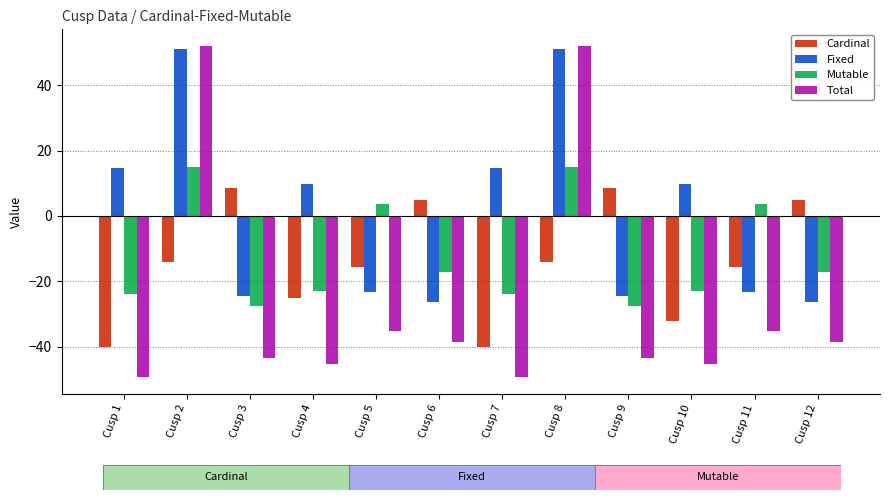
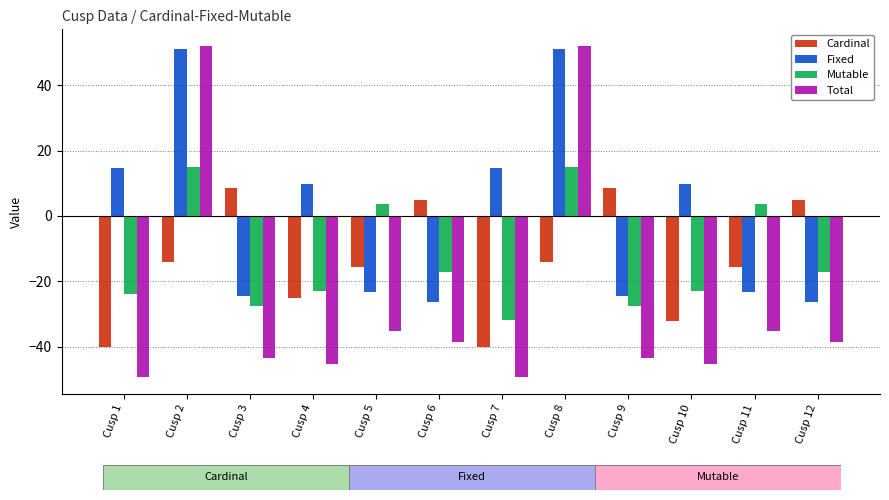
Mutable, Cusp 7: -24 -> -32
